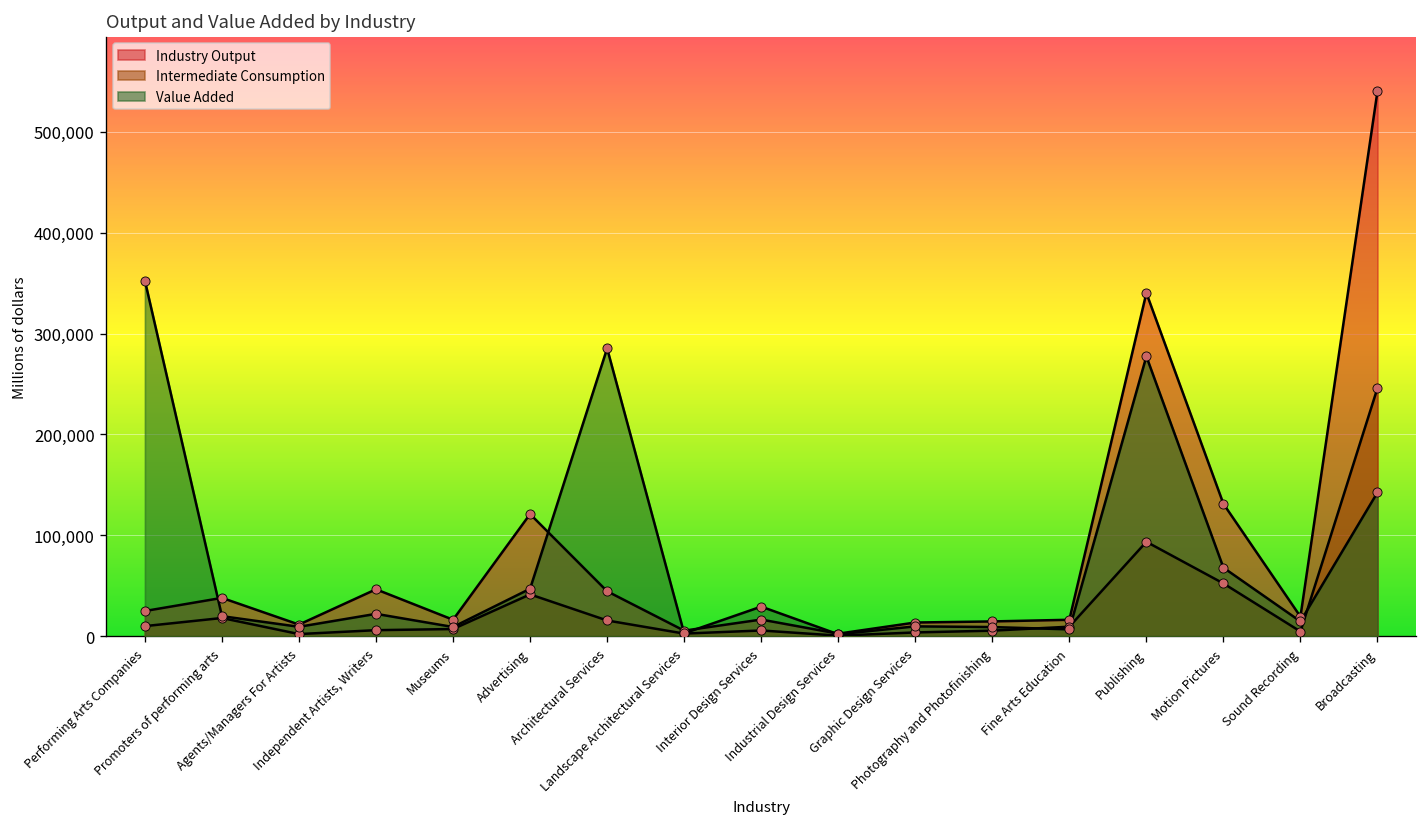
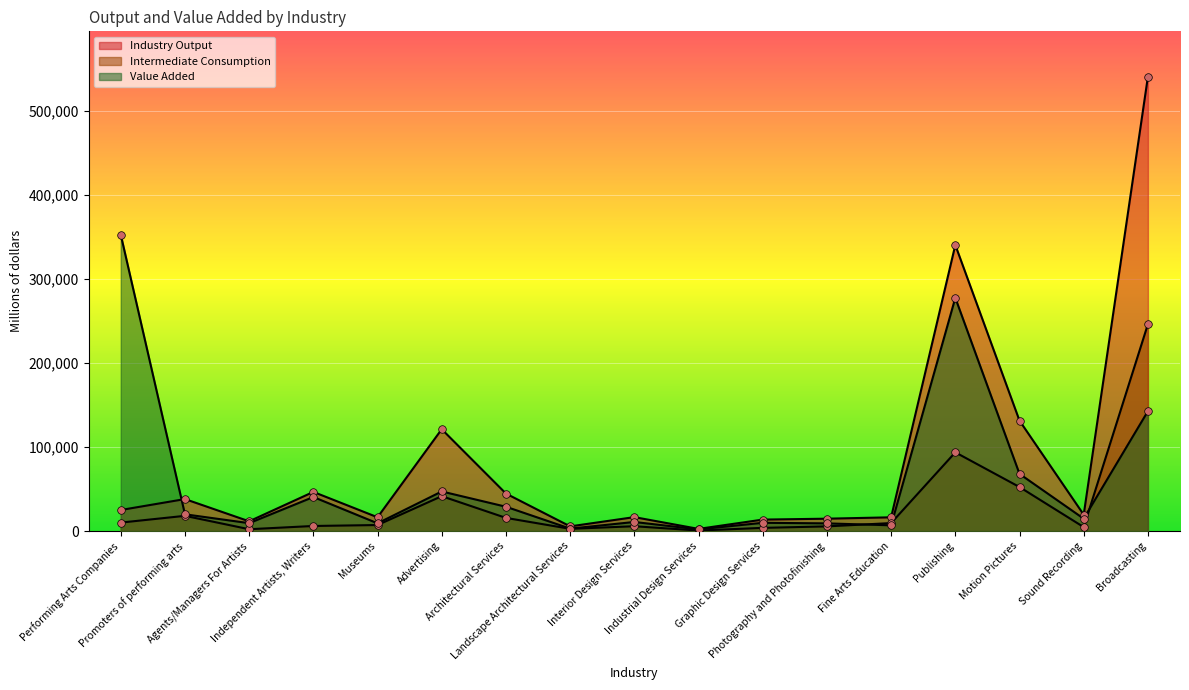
Value Added, Independent Artists, Writers: 20,000 -> 40,000
Value Added, Architectural Services: 290,000 -> 30,000
Value Added, Interior Design Services: 30,000 -> 10,000
